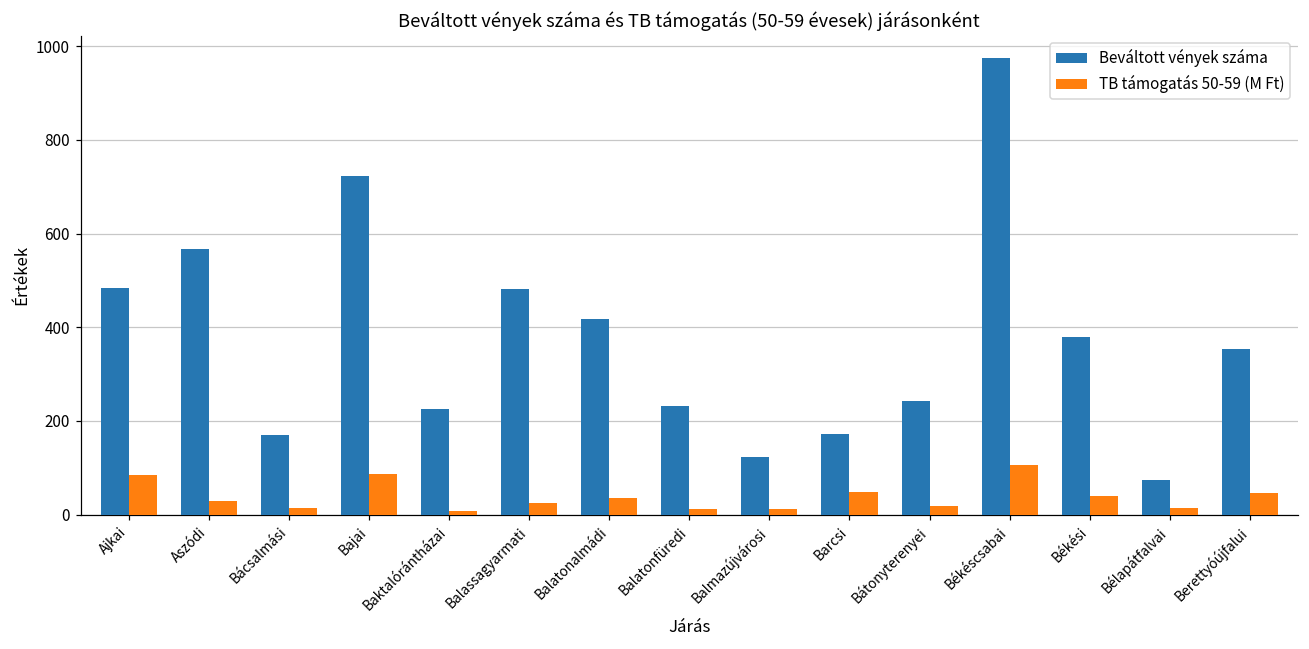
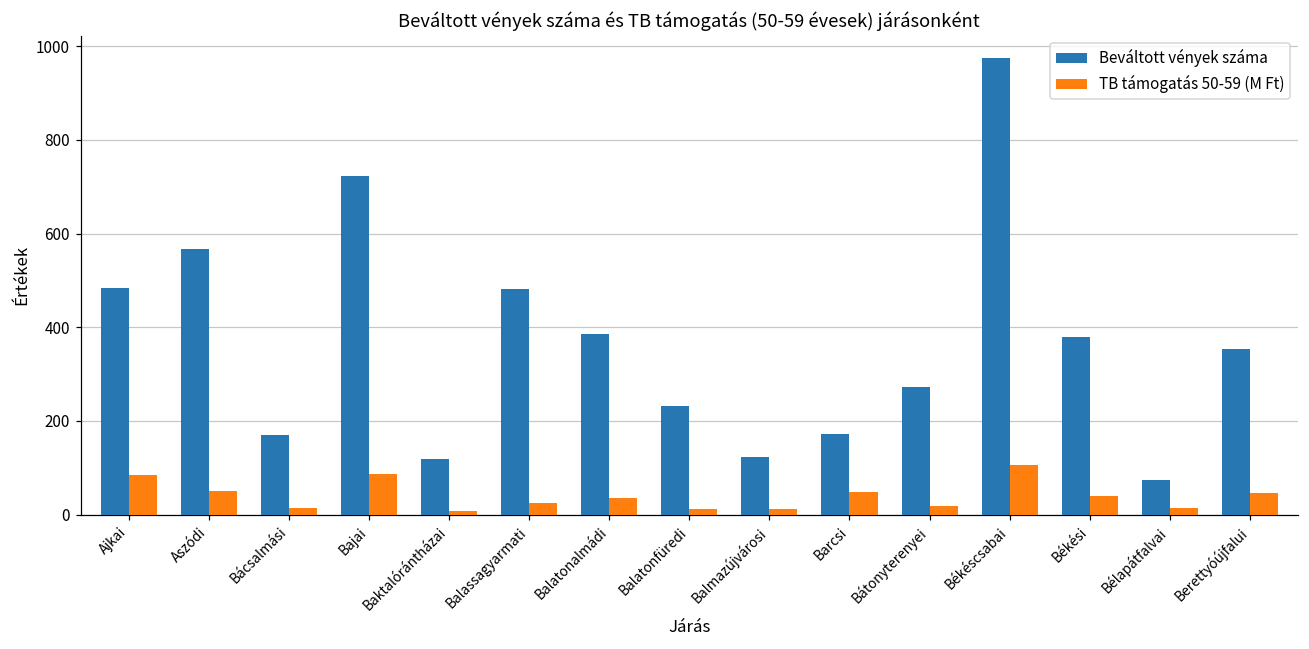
TB támogatás 50-59 (M Ft), Aszódi: 30 -> 50
Beváltott vények száma, Baktalórántházai: 230 -> 120
Beváltott vények száma, Balatonalmádi: 420 -> 390
Beváltott vények száma, Bátonyterenyei: 240 -> 270
